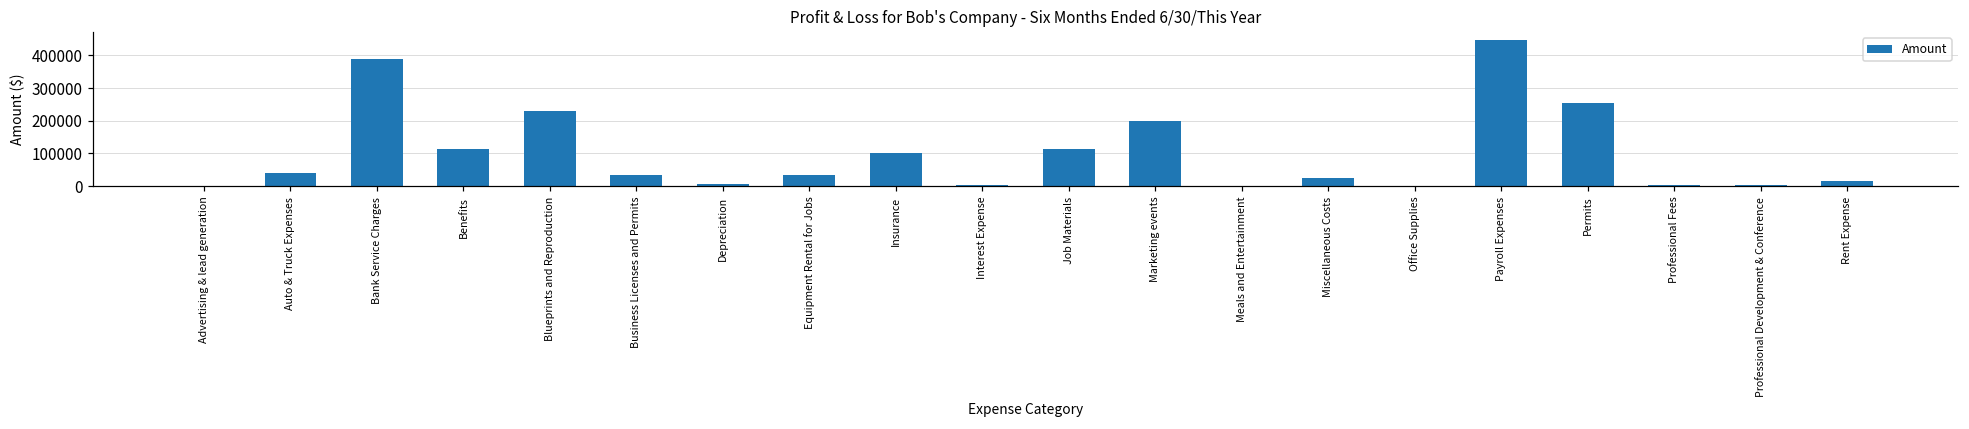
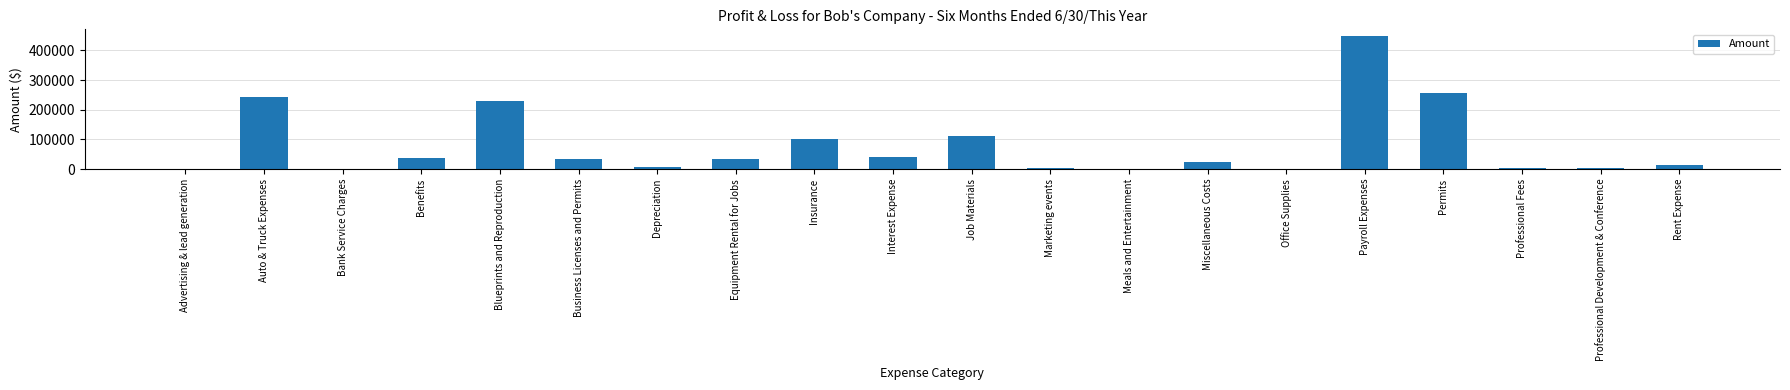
Auto & Truck Expenses: 40000 -> 240000
Bank Service Charges: 390000 -> 0
Benefits: 110000 -> 40000
Interest Expense: 0 -> 40000
Marketing events: 200000 -> 0
